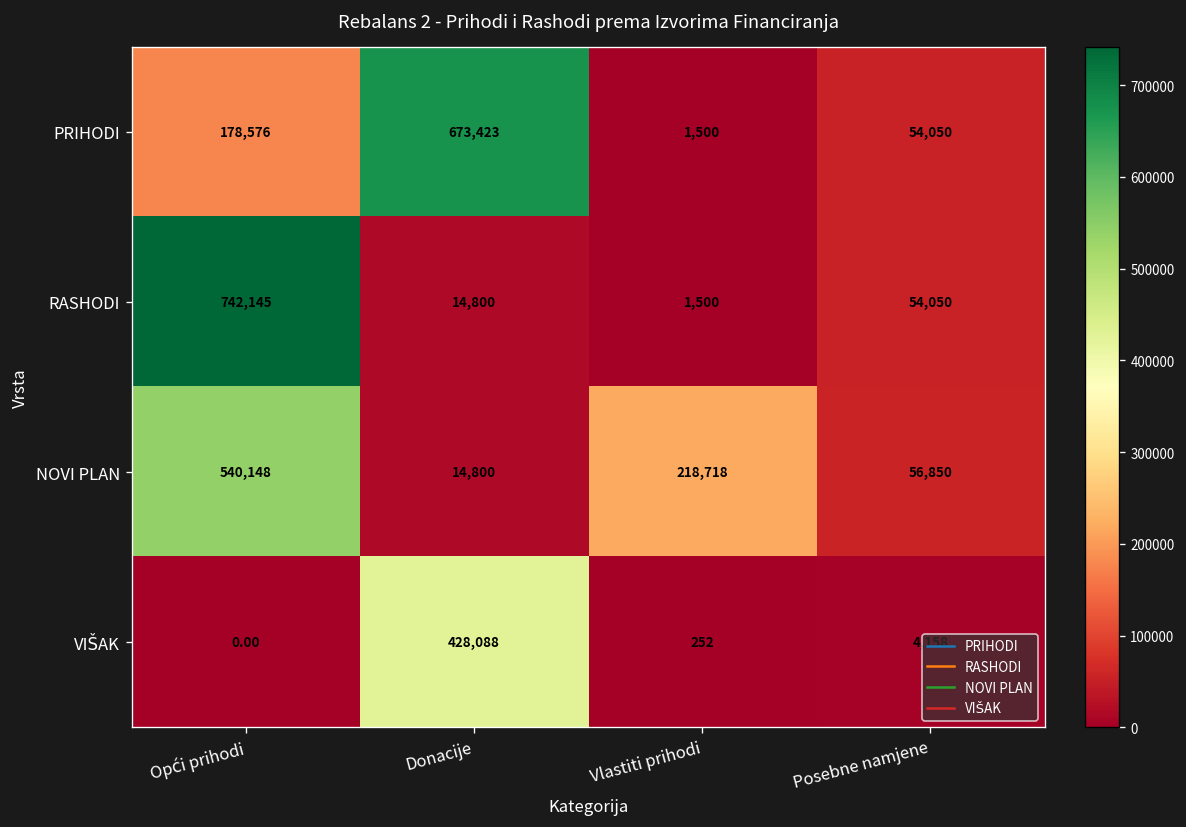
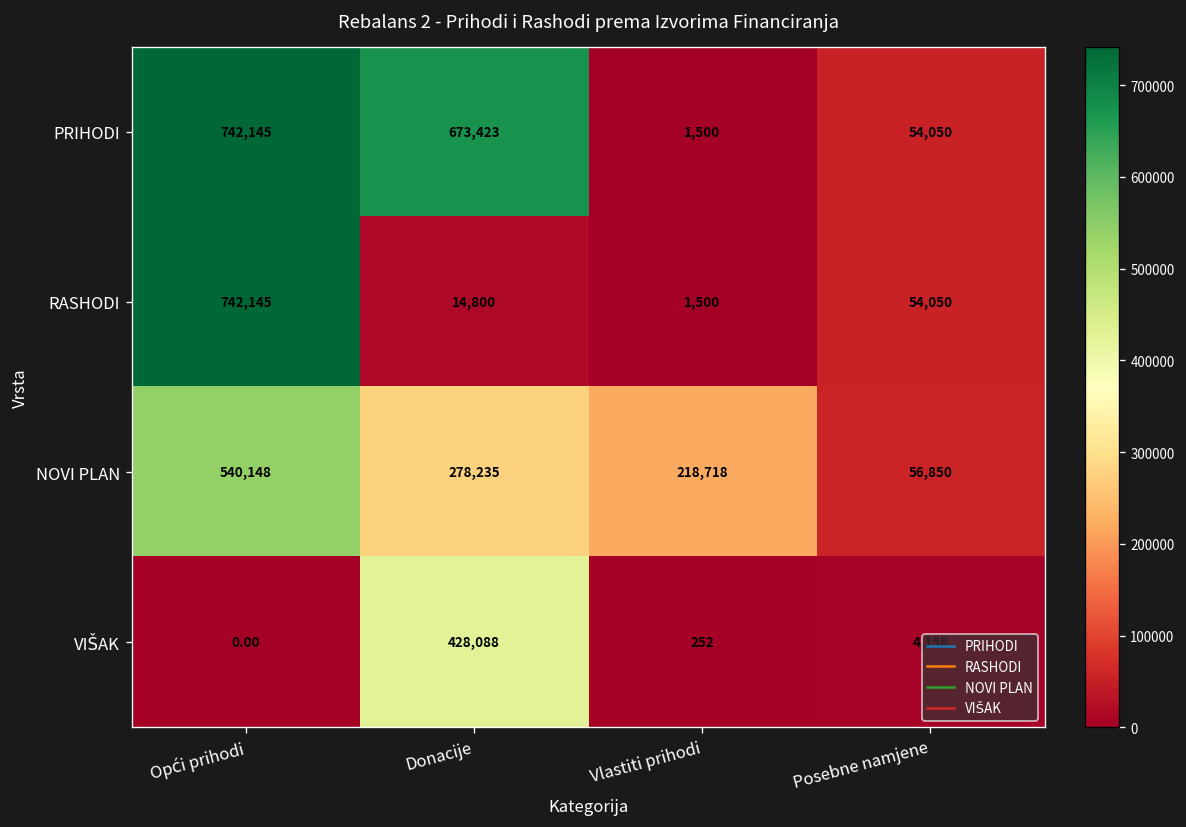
PRIHODI, Opći prihodi: 178,576 -> 742,145
NOVI PLAN, Donacije: 14,800 -> 278,235
